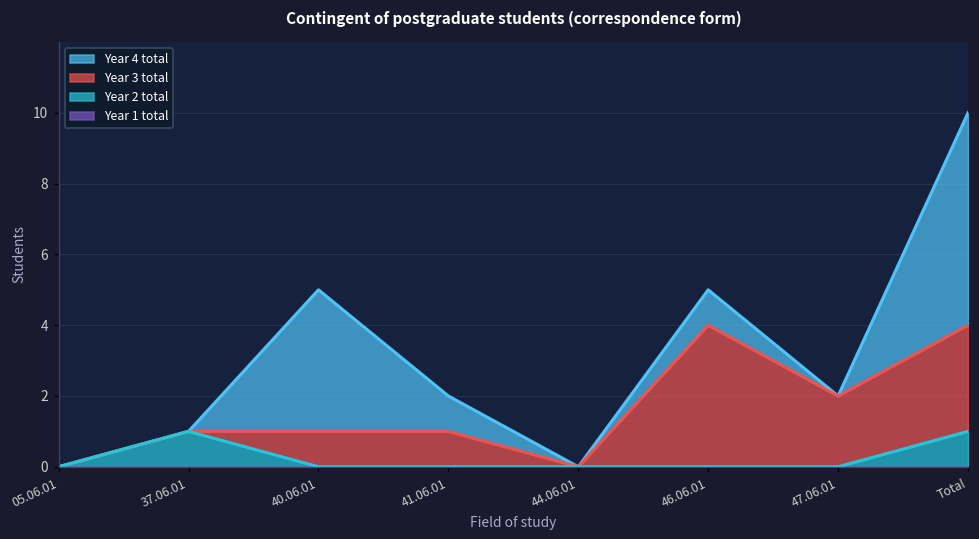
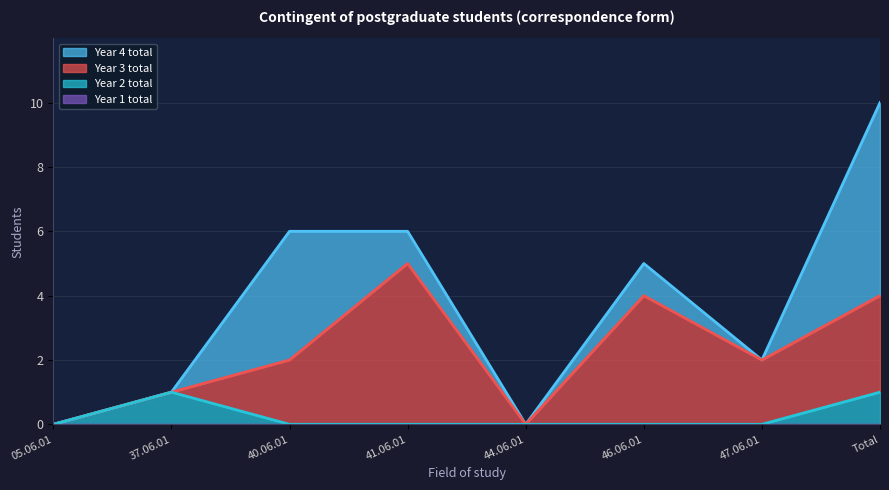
Year 3 total, 40.06.01: 1 -> 2
Year 3 total, 41.06.01: 1 -> 5
